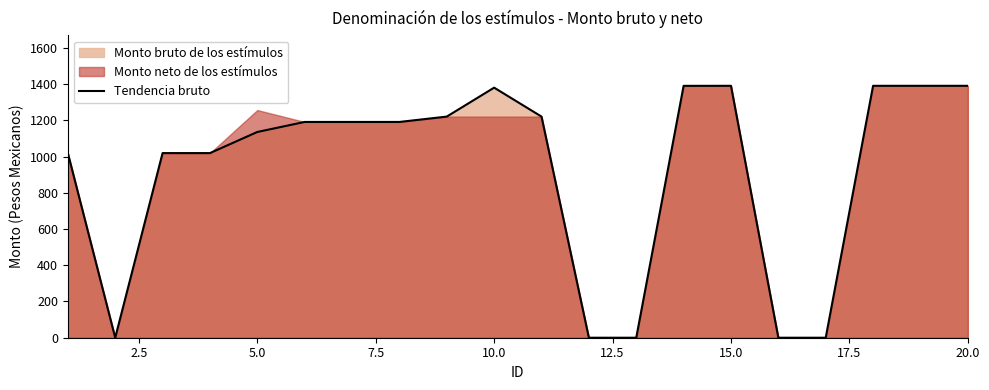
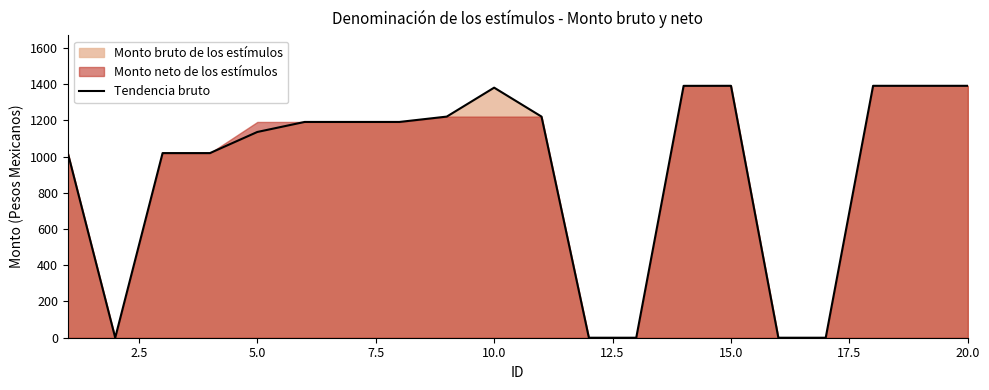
Monto neto de los estímulos, 5.0: 1260 -> 1190
